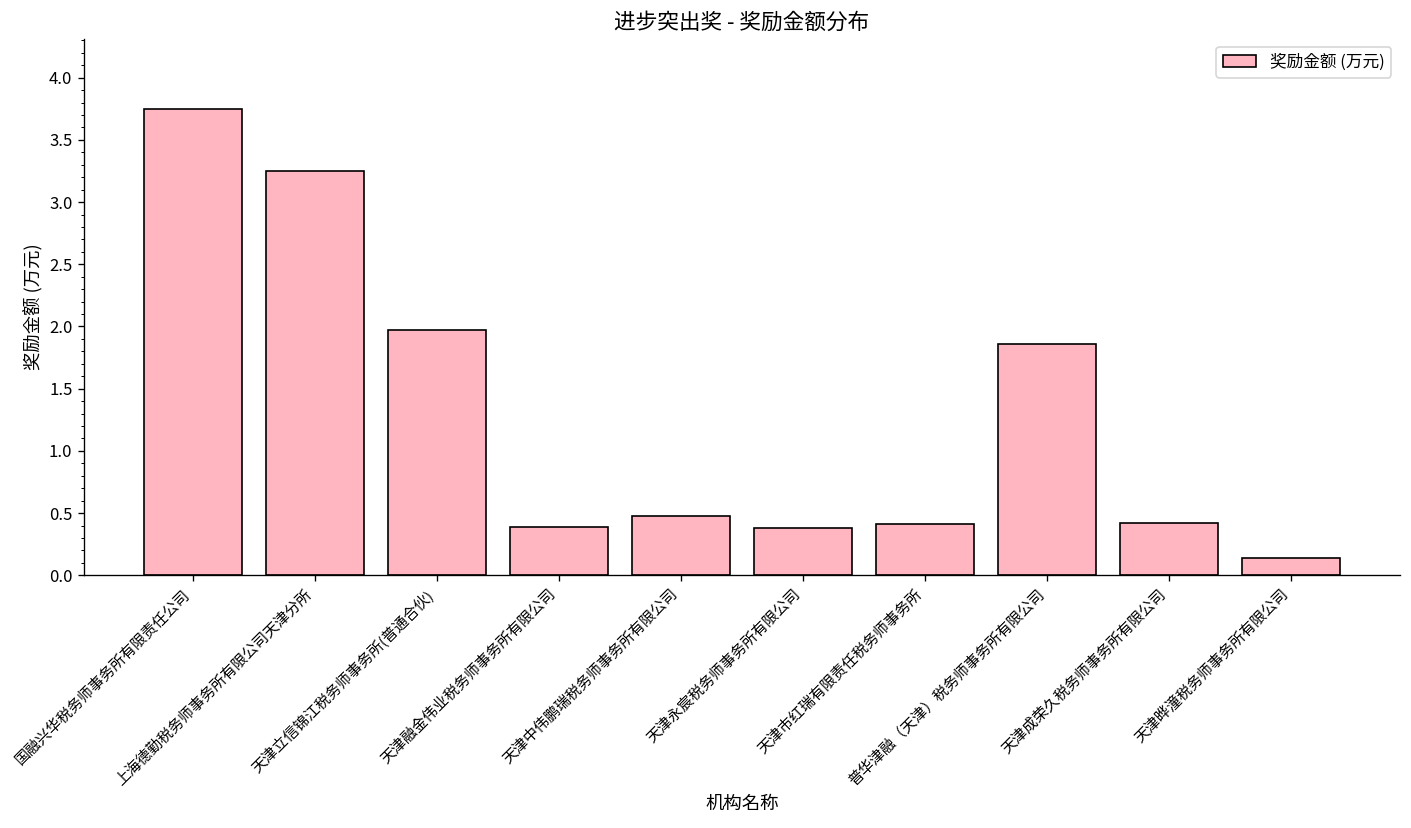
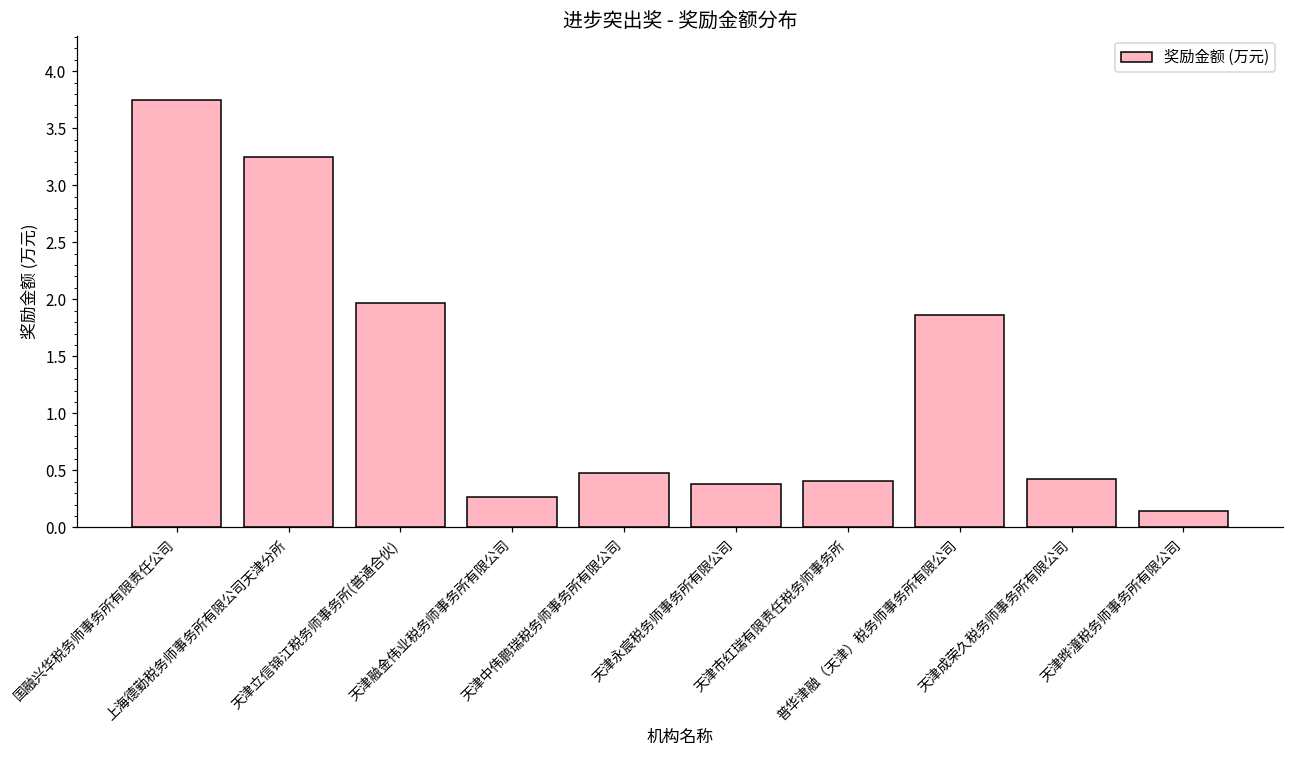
天津融金伟业税务师事务所有限公司: 0.39 -> 0.27
